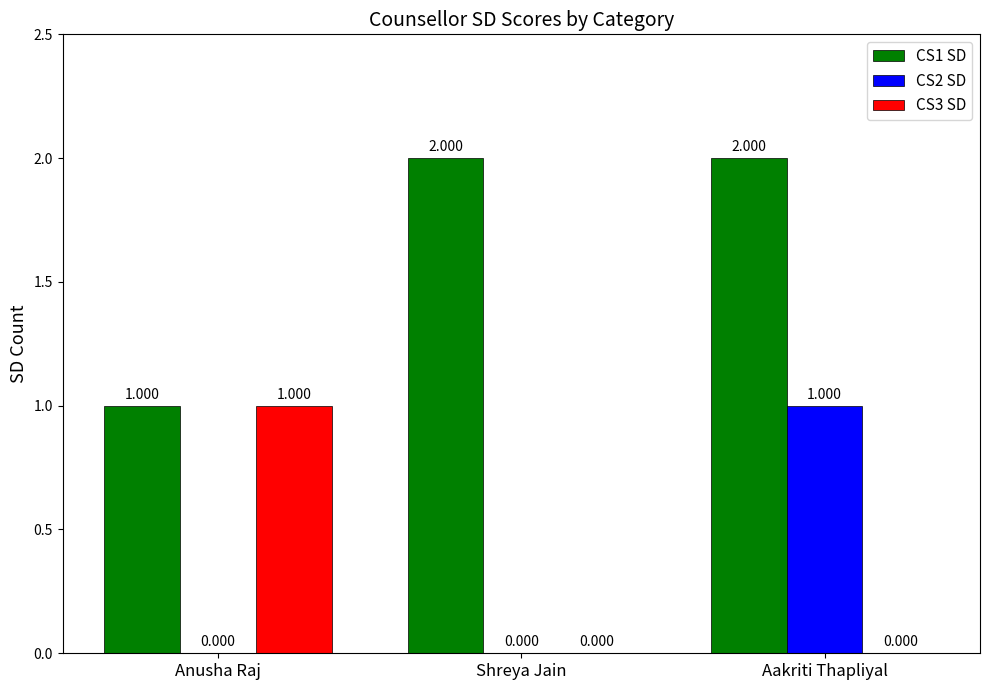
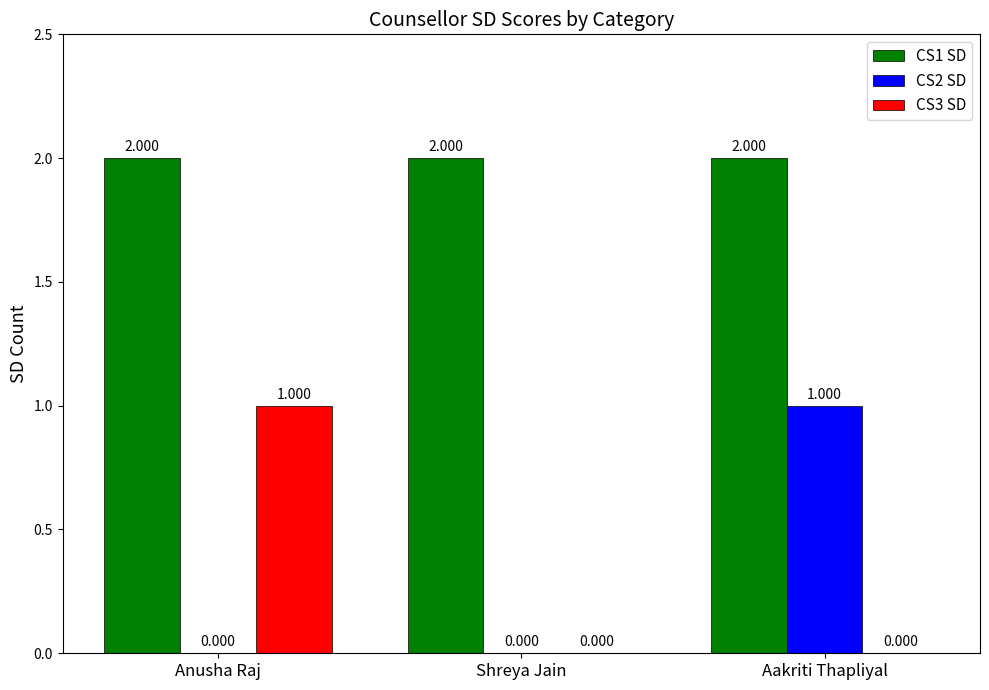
CS1 SD, Anusha Raj: 1.000 -> 2.000
